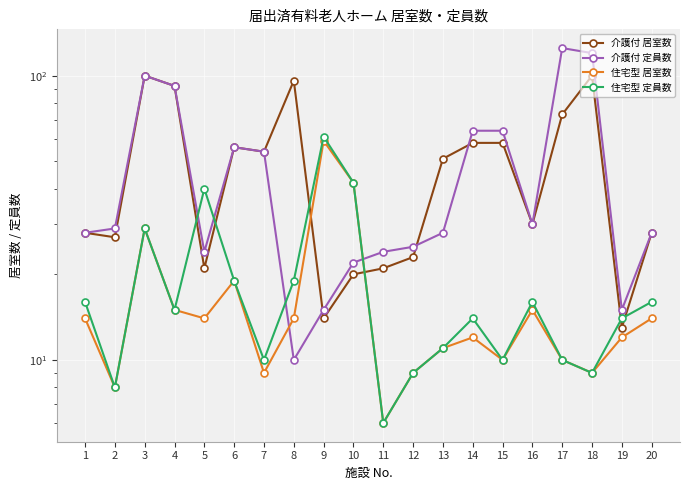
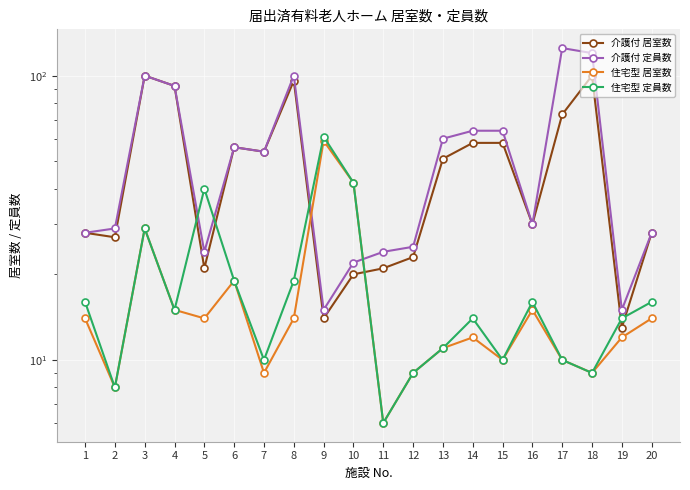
介護付 定員数, 8: 10 -> 100
介護付 定員数, 13: 28 -> 60
